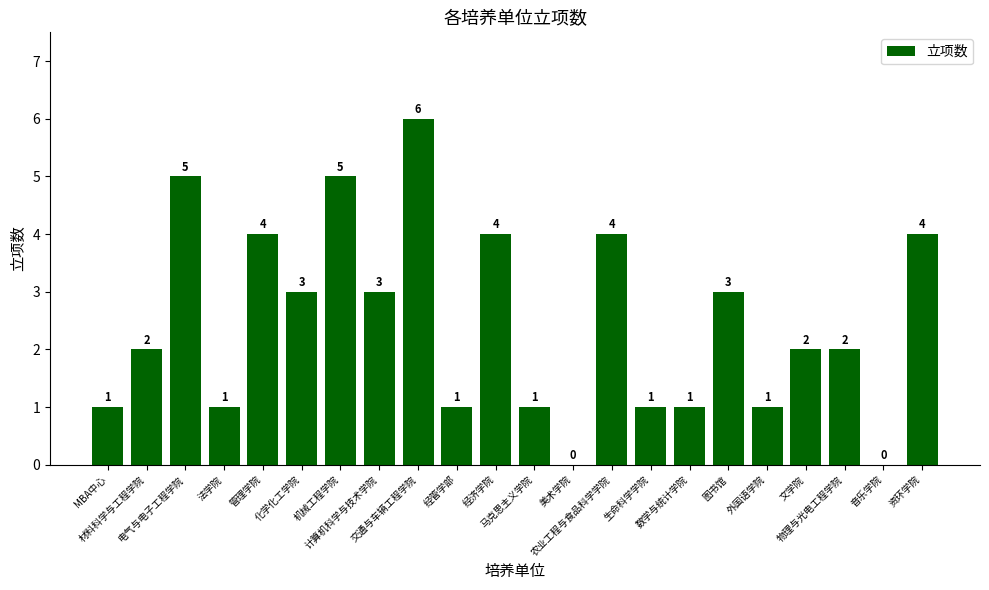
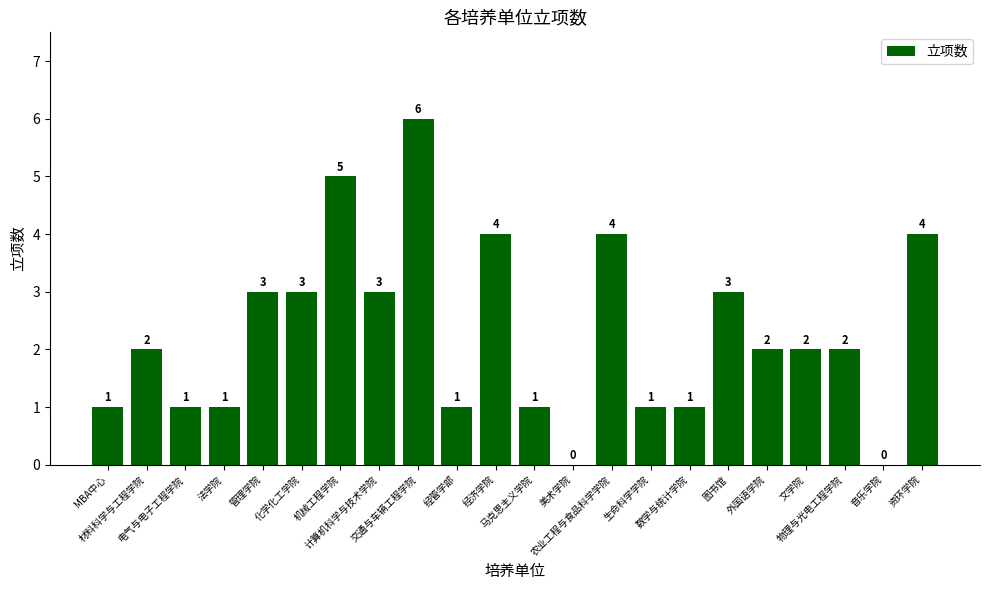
电气与电子工程学院: 5 -> 1
管理学院: 4 -> 3
外国语学院: 1 -> 2
